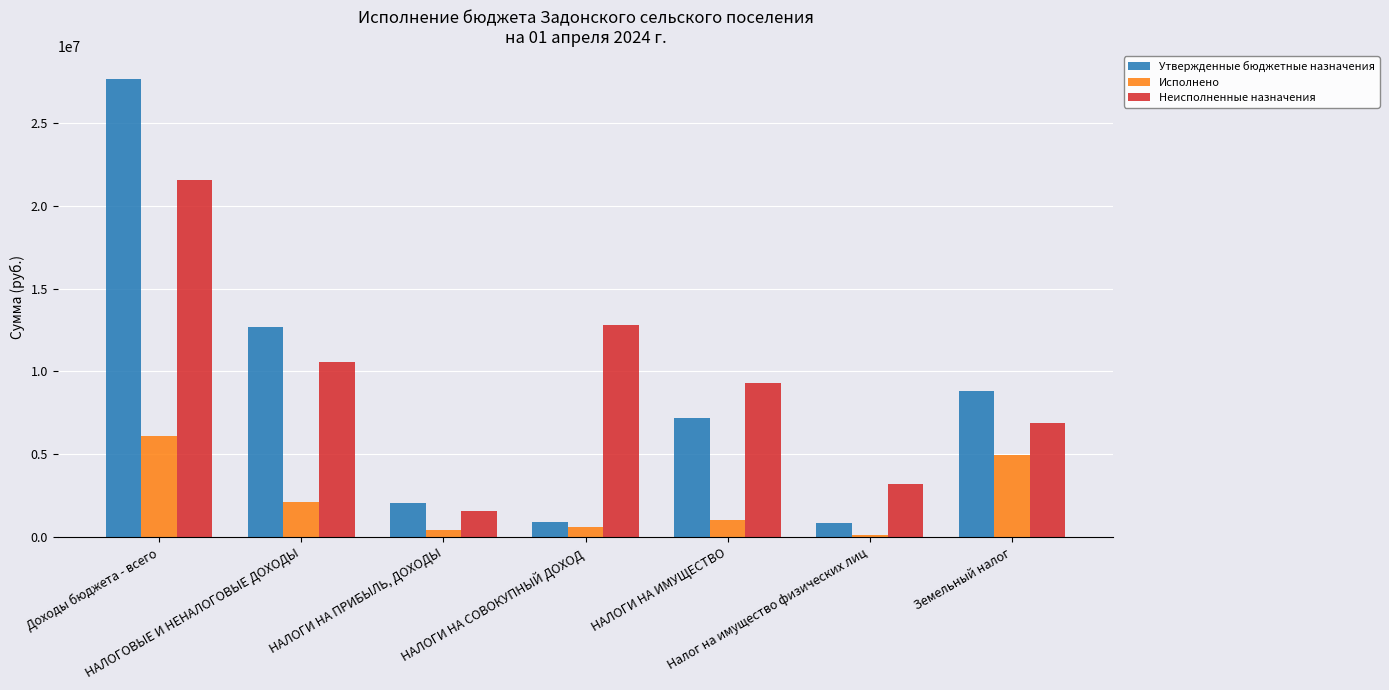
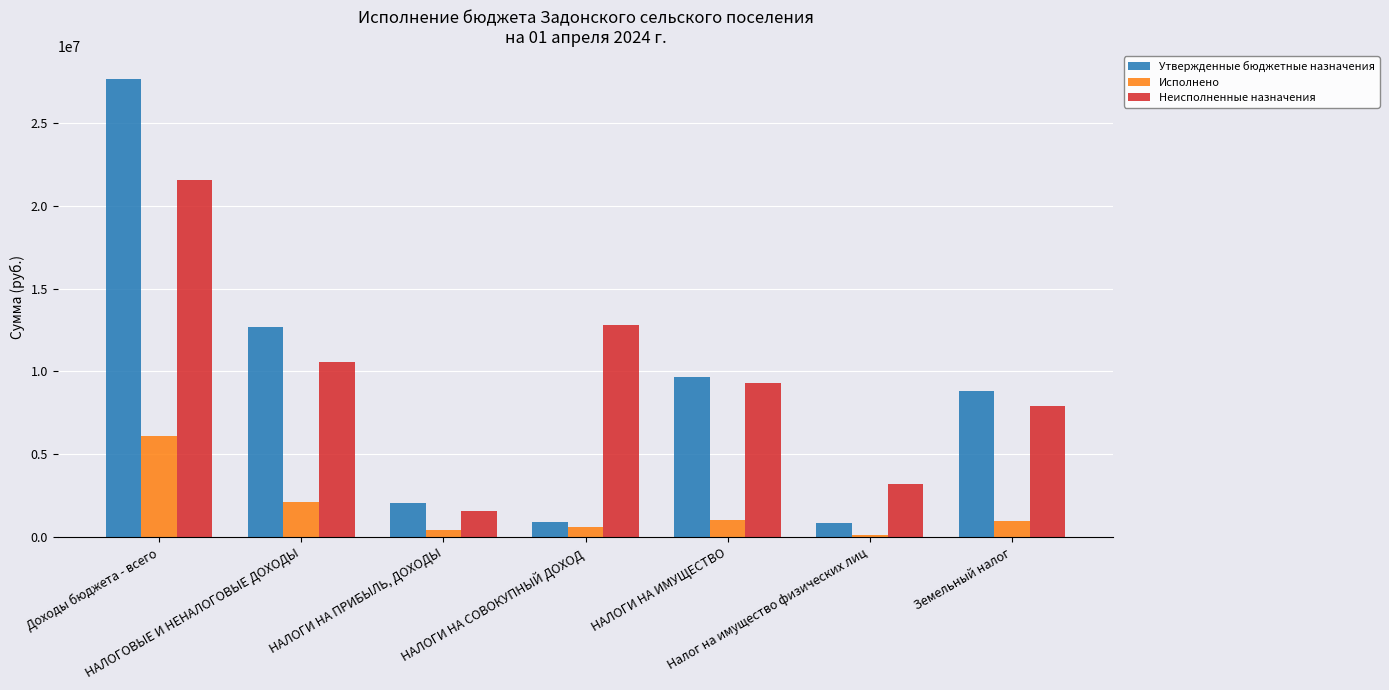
Утвержденные бюджетные назначения, НАЛОГИ НА ИМУЩЕСТВО: 7200000 -> 9700000
Исполнено, Земельный налог: 4900000 -> 900000
Неисполненные назначения, Земельный налог: 6900000 -> 7900000
